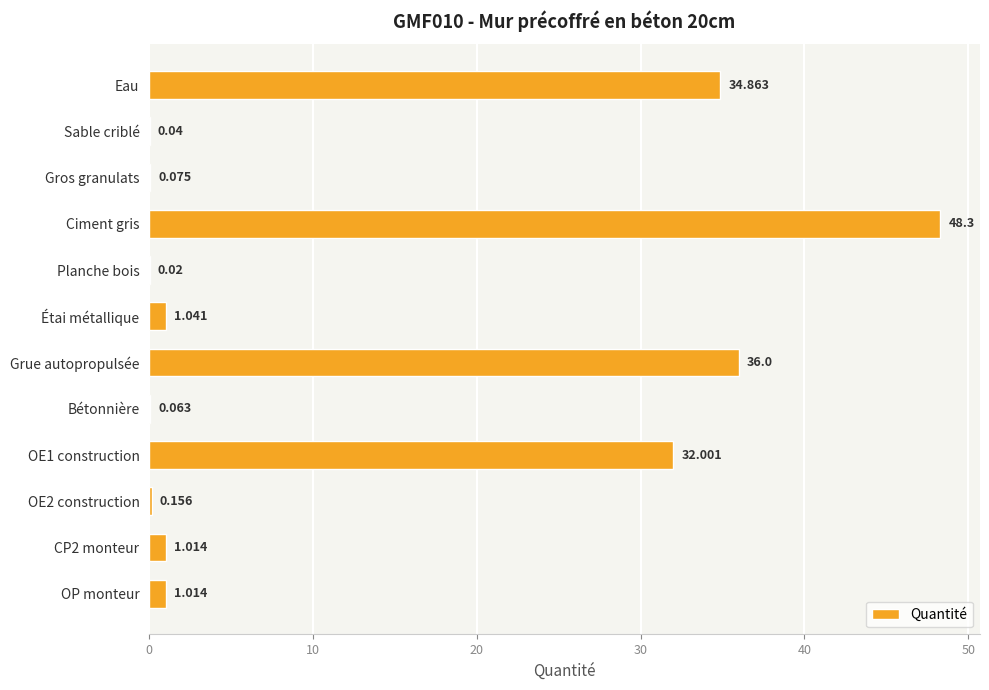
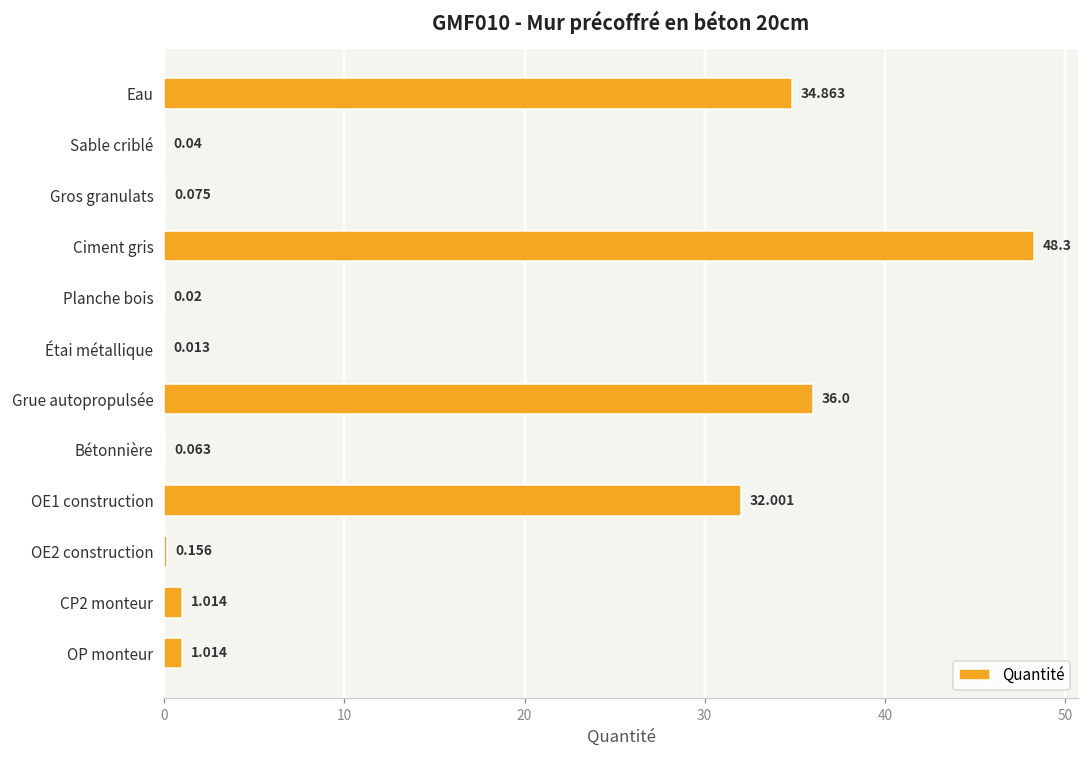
Étai métallique: 1.041 -> 0.013
